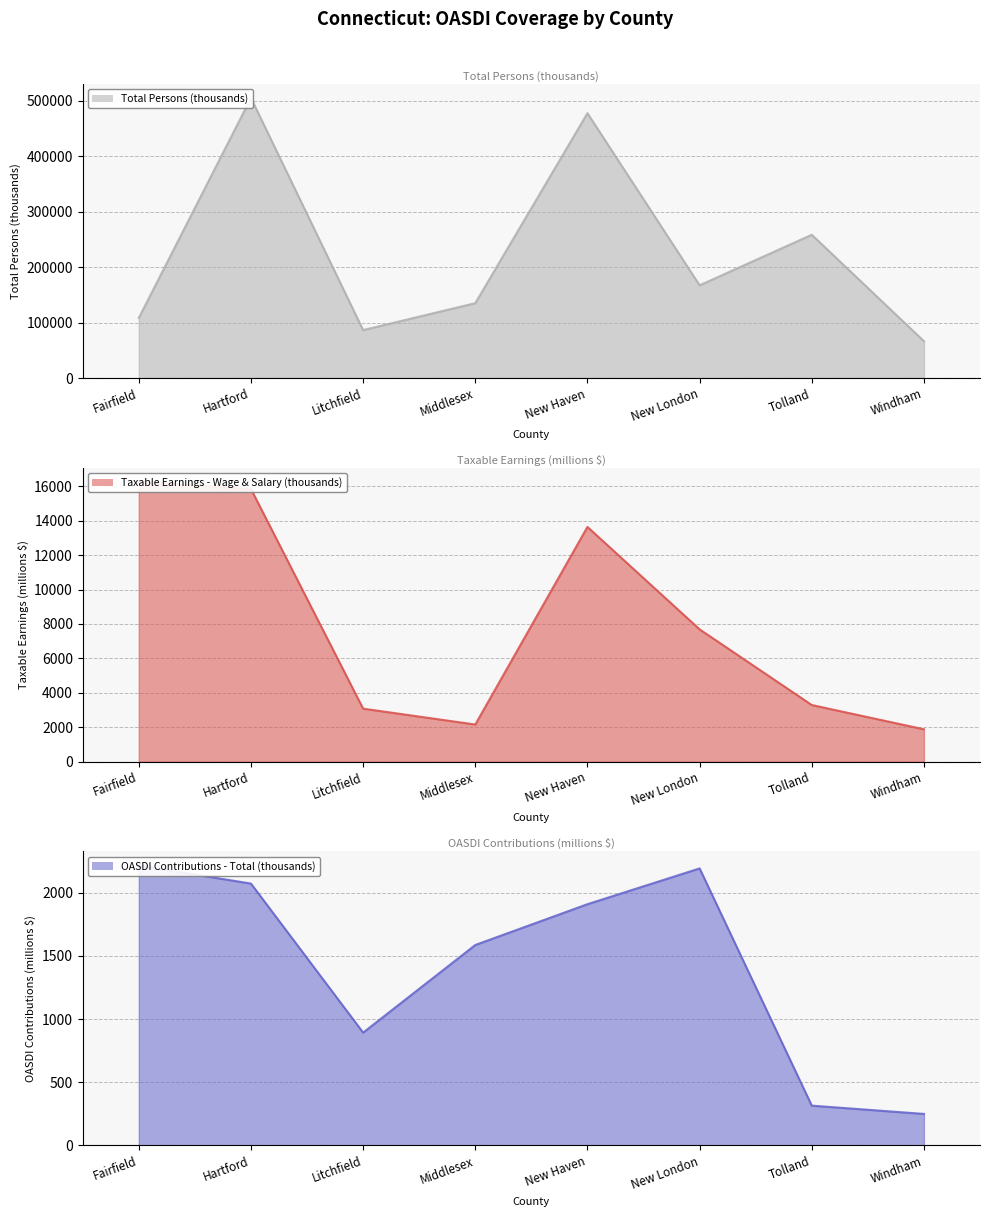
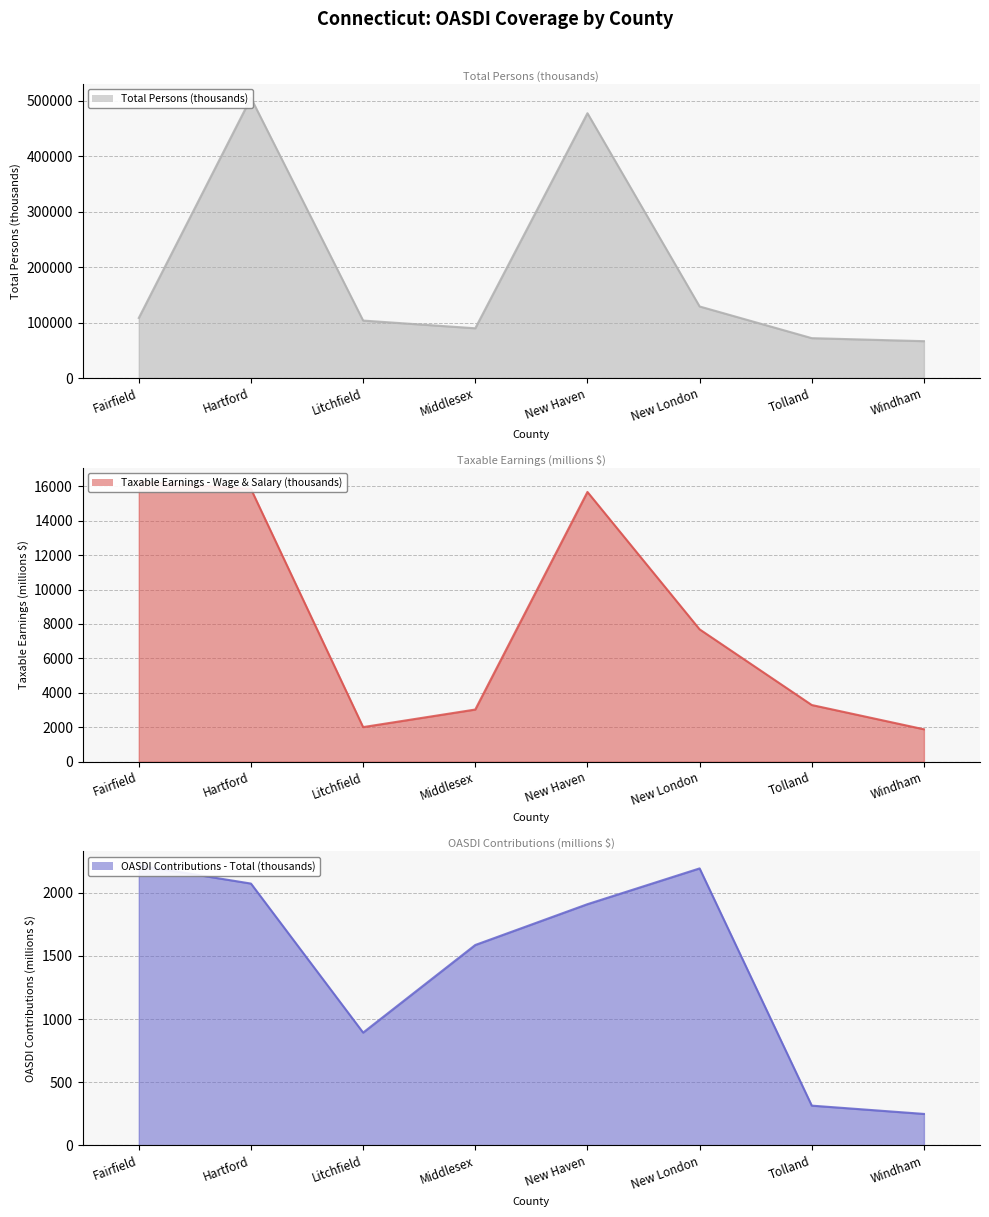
Total Persons (thousands), Litchfield: 90000 -> 100000
Total Persons (thousands), Middlesex: 140000 -> 90000
Total Persons (thousands), New London: 170000 -> 130000
Total Persons (thousands), Tolland: 260000 -> 70000
Taxable Earnings (millions $), Litchfield: 3100 -> 2000
Taxable Earnings (millions $), Middlesex: 2200 -> 3000
Taxable Earnings (millions $), New Haven: 13600 -> 15700
